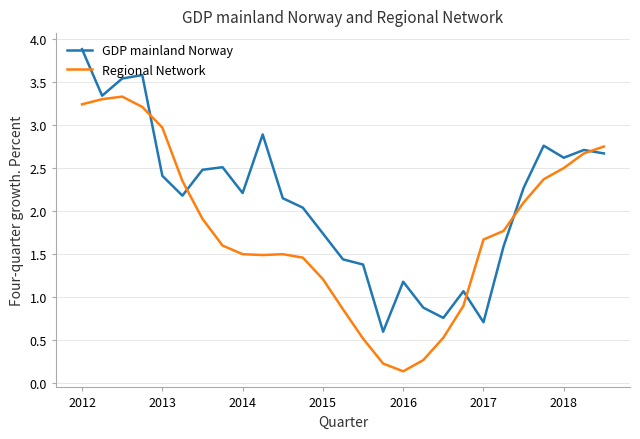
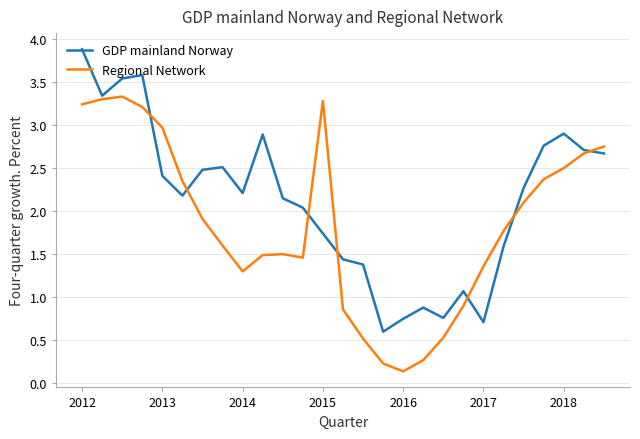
Regional Network, 2014: 1.5 -> 1.3
Regional Network, 2015: 1.2 -> 3.3
GDP mainland Norway, 2016: 1.2 -> 0.8
Regional Network, 2017: 1.7 -> 1.4
GDP mainland Norway, 2018: 2.6 -> 2.9
